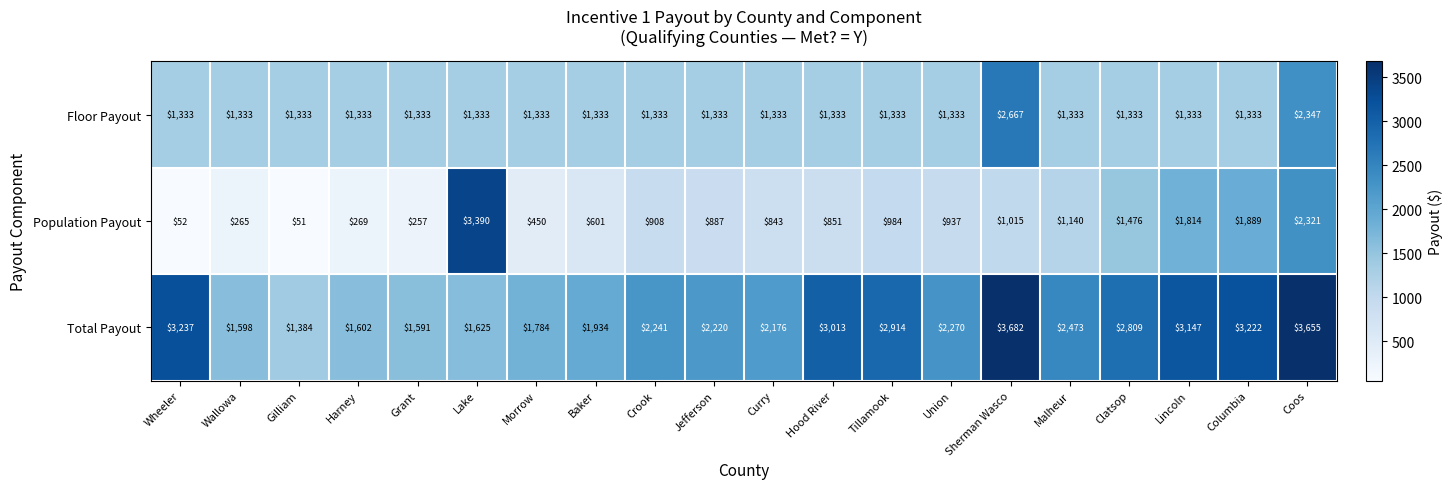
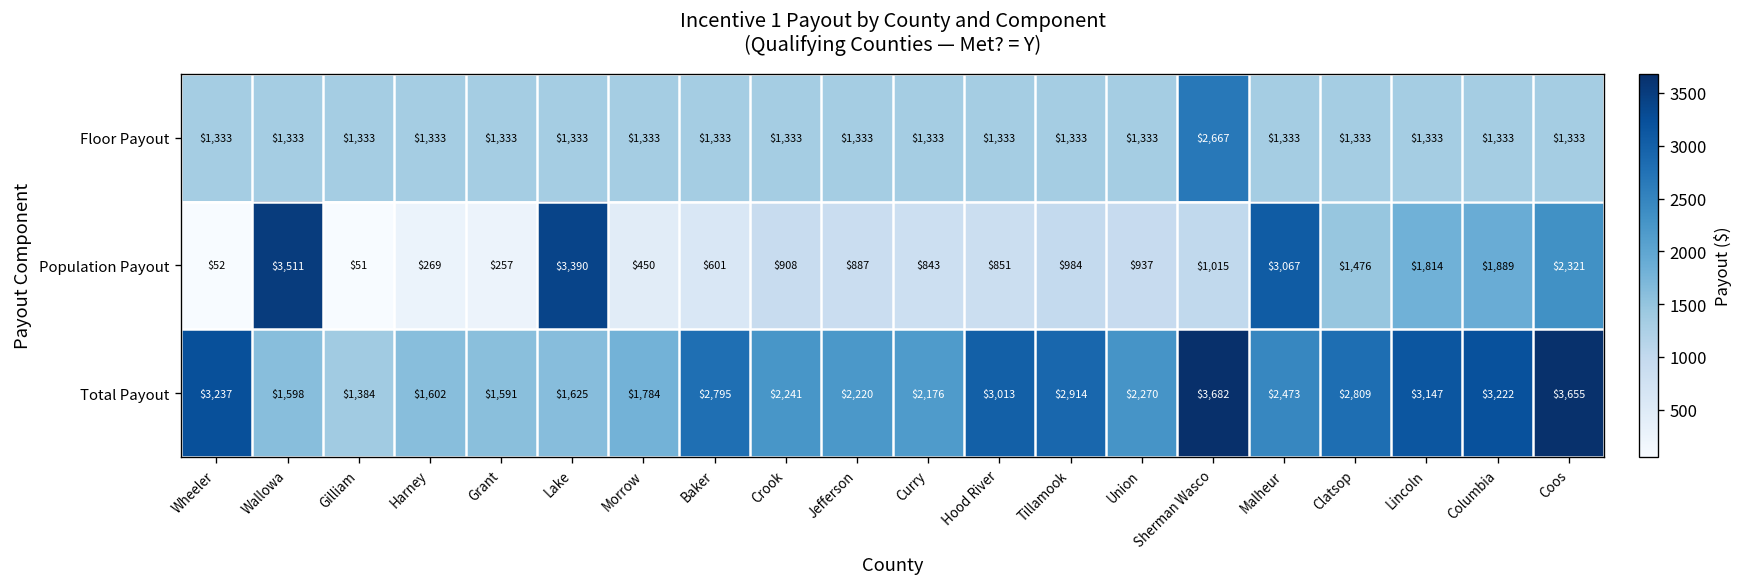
Floor Payout, Coos: $2,347 -> $1,333
Population Payout, Wallowa: $265 -> $3,511
Population Payout, Malheur: $1,140 -> $3,067
Total Payout, Baker: $1,934 -> $2,795
